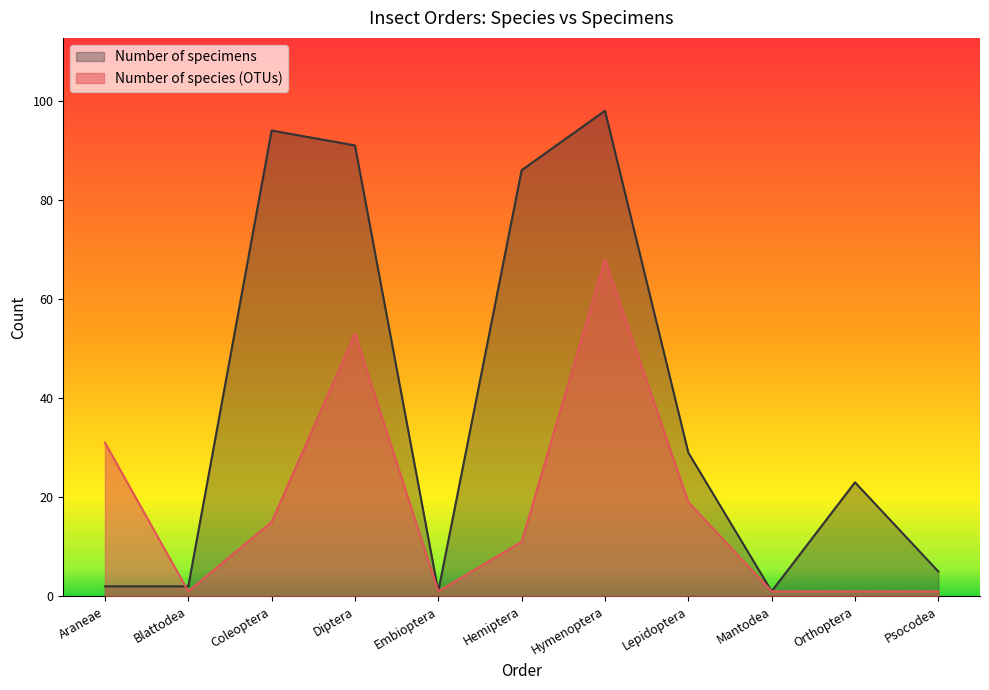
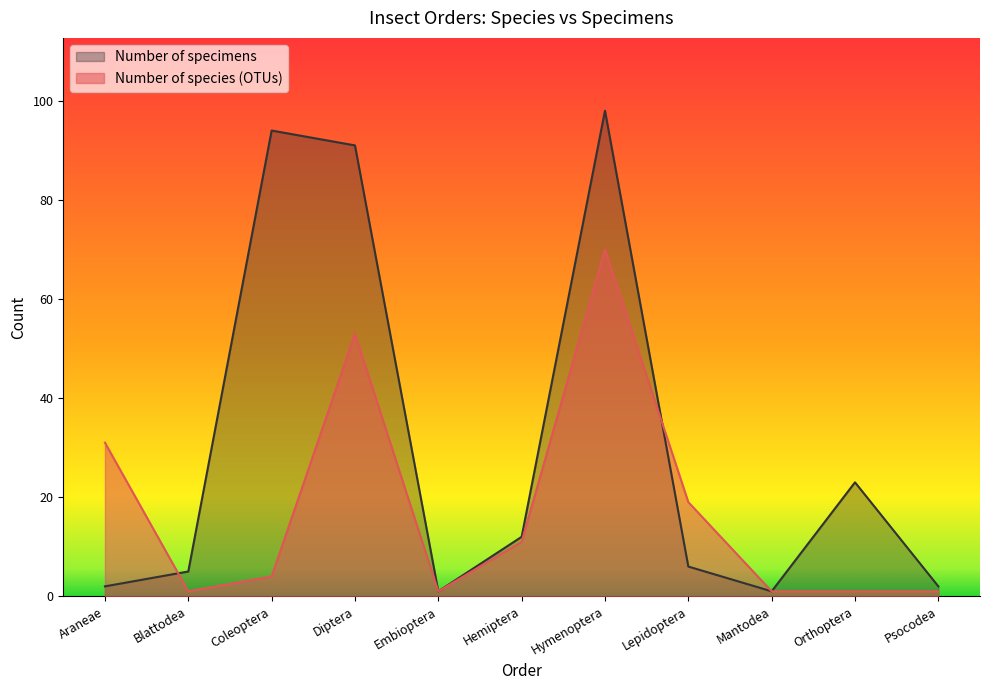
Number of specimens, Blattodea: 2 -> 5
Number of species (OTUs), Coleoptera: 15 -> 4
Number of specimens, Hemiptera: 86 -> 12
Number of species (OTUs), Hymenoptera: 68 -> 70
Number of specimens, Lepidoptera: 29 -> 6
Number of specimens, Psocodea: 5 -> 2
